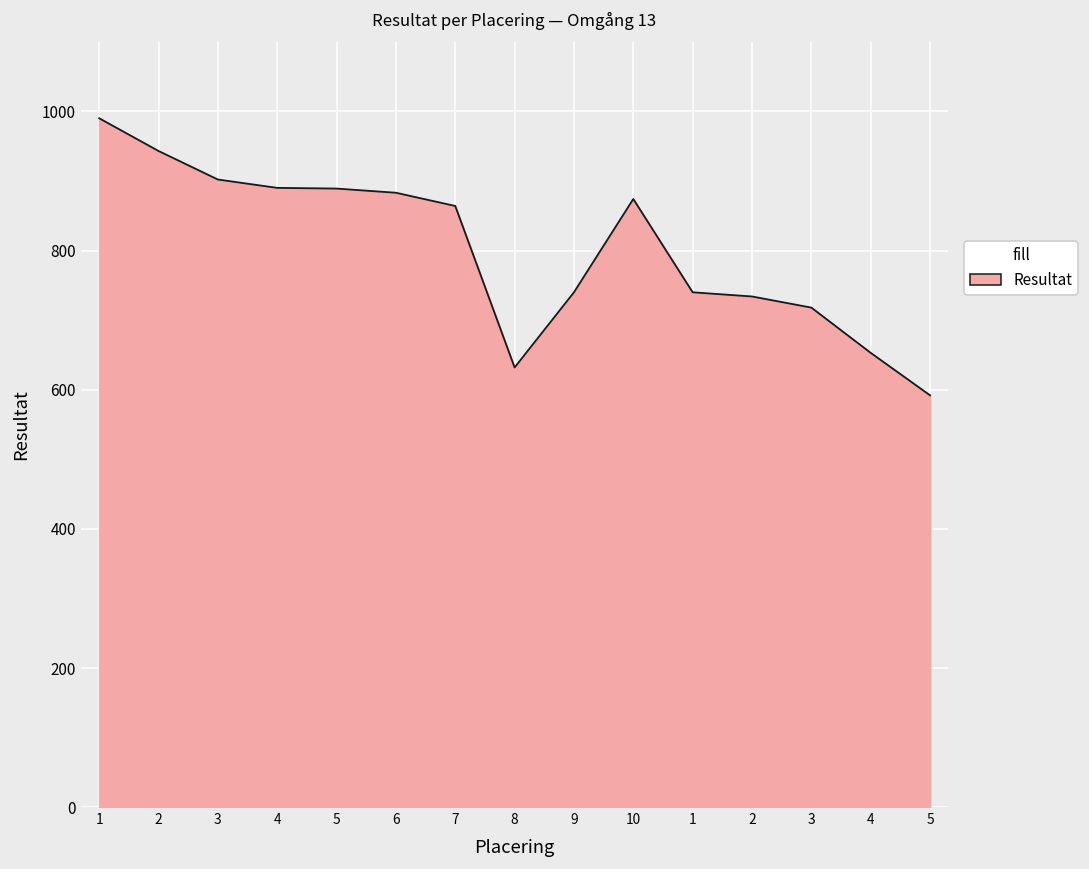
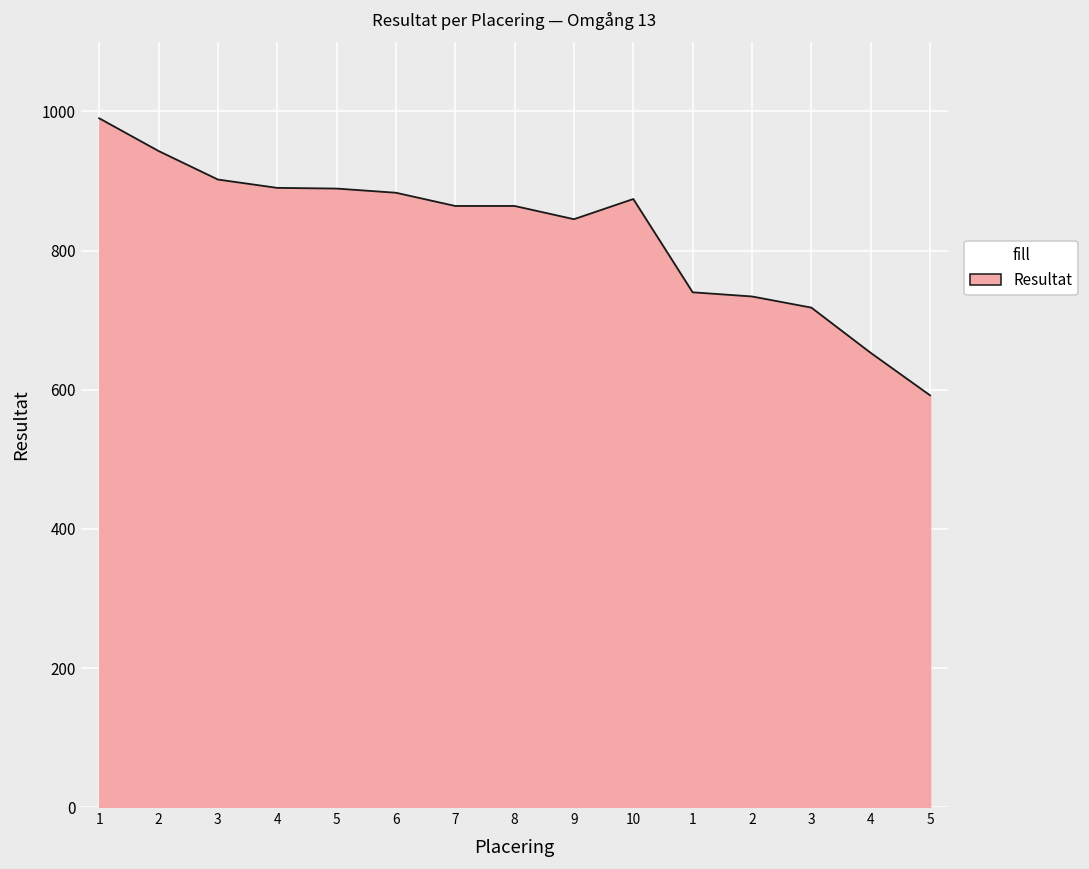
8: 630 -> 860
9: 740 -> 850
